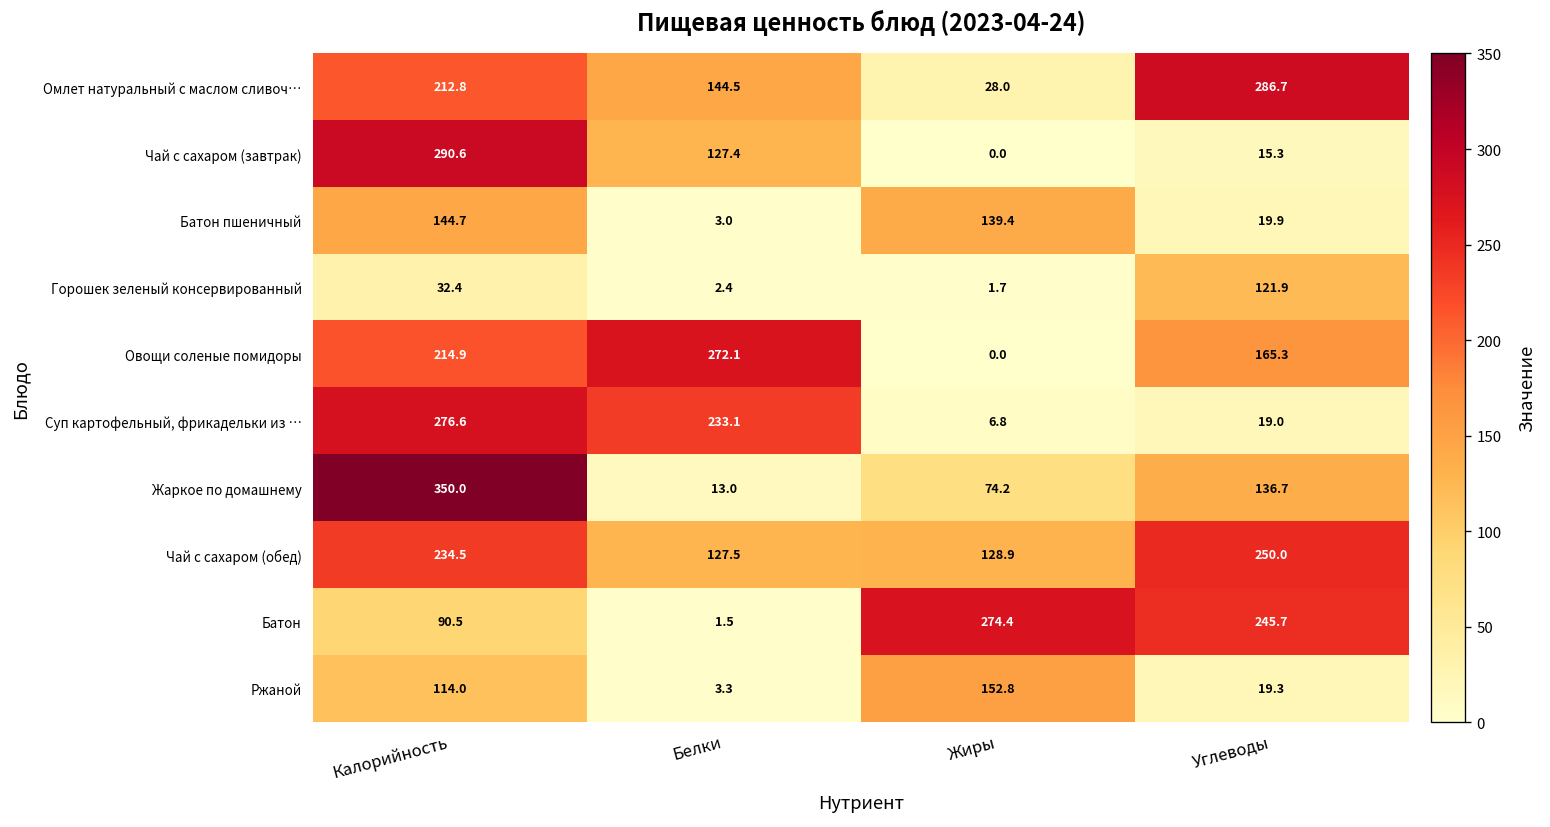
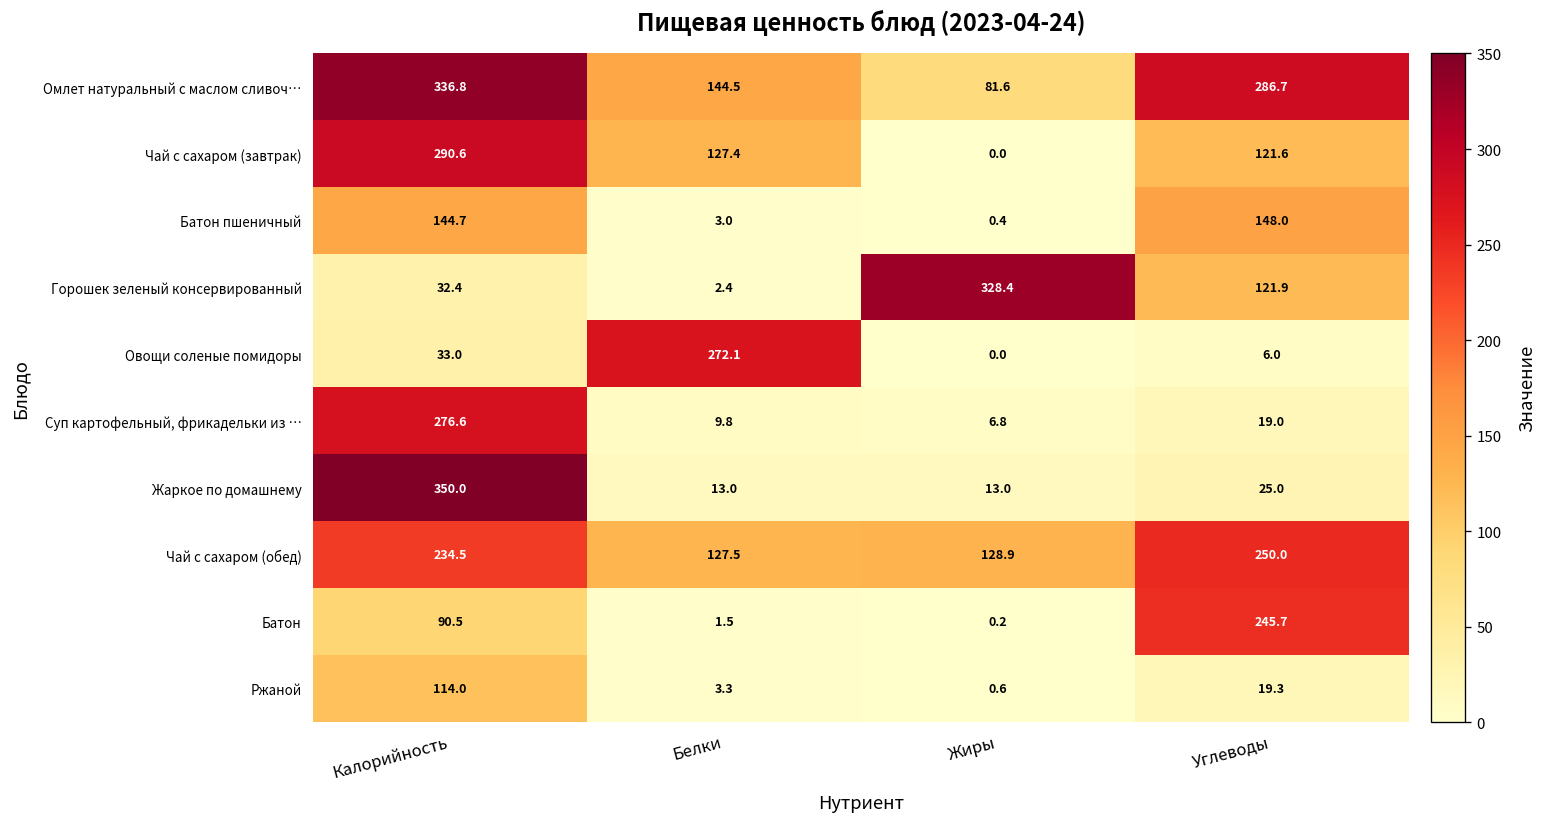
Омлет натуральный с маслом сливоч…, Калорийность: 212.8 -> 336.8
Омлет натуральный с маслом сливоч…, Жиры: 28.0 -> 81.6
Чай с сахаром (завтрак), Углеводы: 15.3 -> 121.6
Батон пшеничный, Жиры: 139.4 -> 0.4
Батон пшеничный, Углеводы: 19.9 -> 148.0
Горошек зеленый консервированный, Жиры: 1.7 -> 328.4
Овощи соленые помидоры, Калорийность: 214.9 -> 33.0
Овощи соленые помидоры, Углеводы: 165.3 -> 6.0
Суп картофельный, фрикадельки из …, Белки: 233.1 -> 9.8
Жаркое по домашнему, Жиры: 74.2 -> 13.0
Жаркое по домашнему, Углеводы: 136.7 -> 25.0
Батон, Жиры: 274.4 -> 0.2
Ржаной, Жиры: 152.8 -> 0.6
